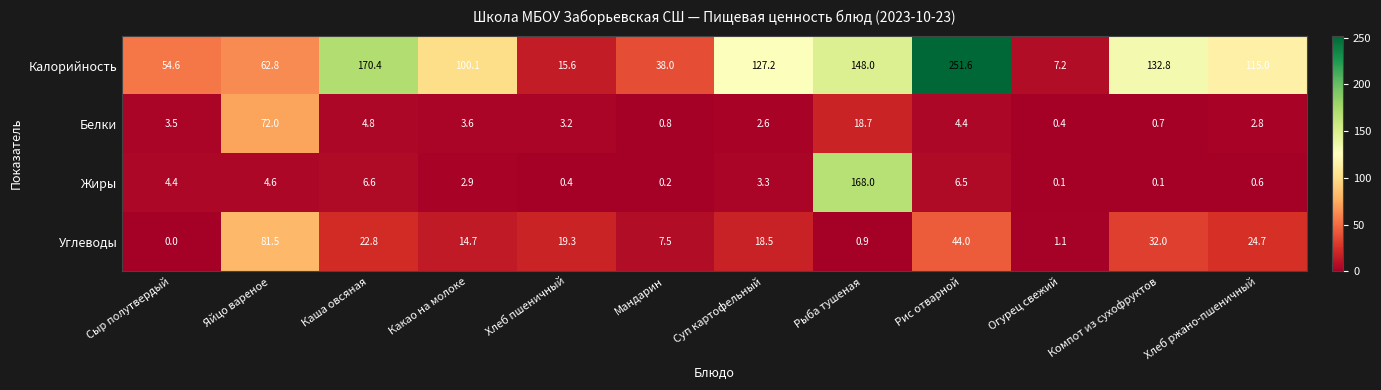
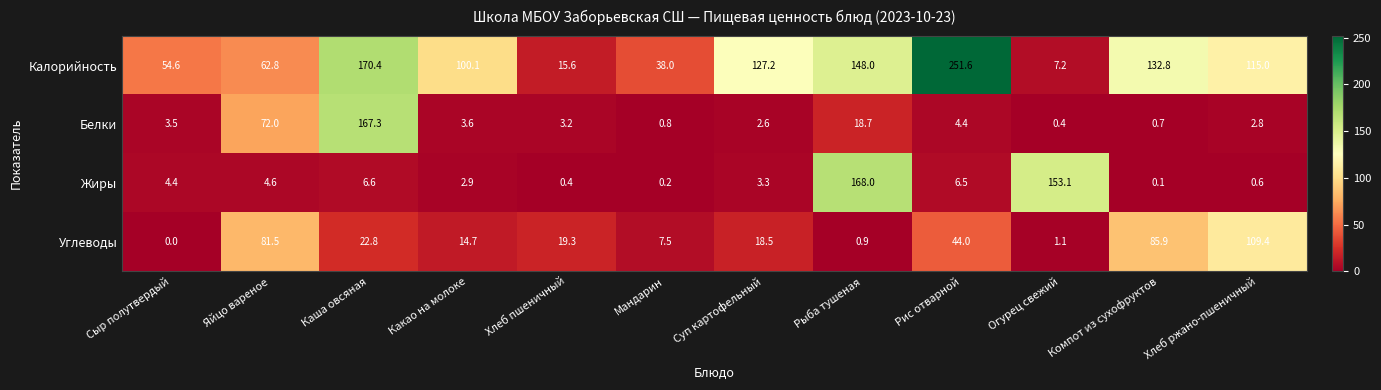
Белки, Каша овсяная: 4.8 -> 167.3
Жиры, Огурец свежий: 0.1 -> 153.1
Углеводы, Компот из сухофруктов: 32.0 -> 85.9
Углеводы, Хлеб ржано-пшеничный: 24.7 -> 109.4
